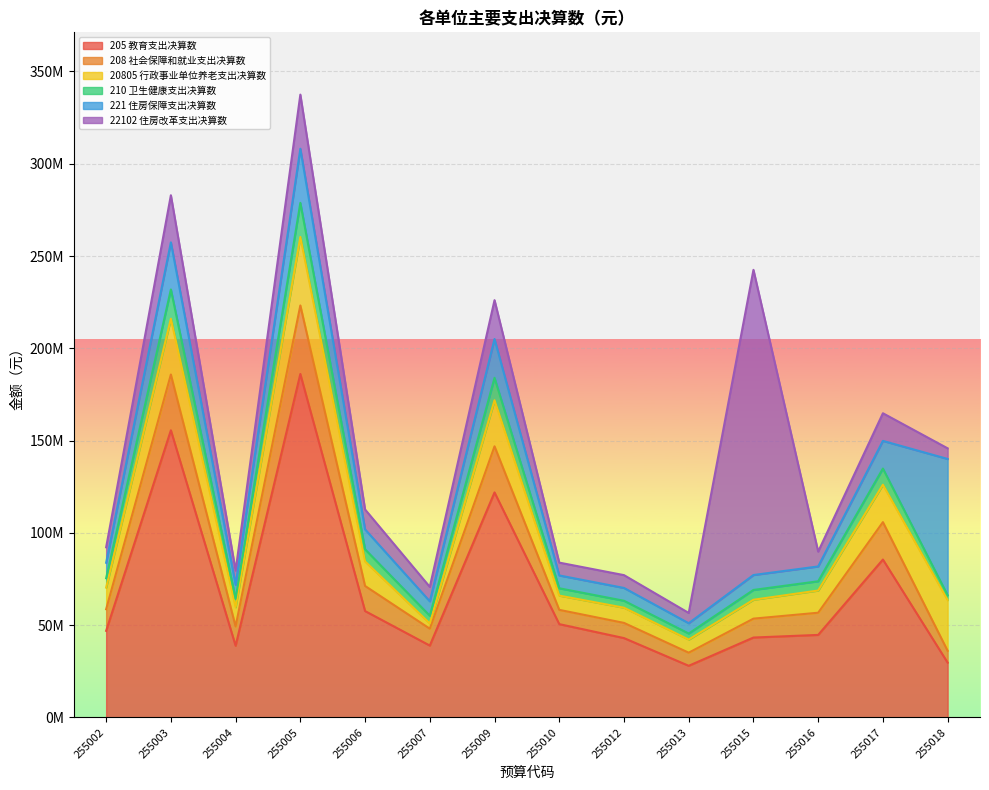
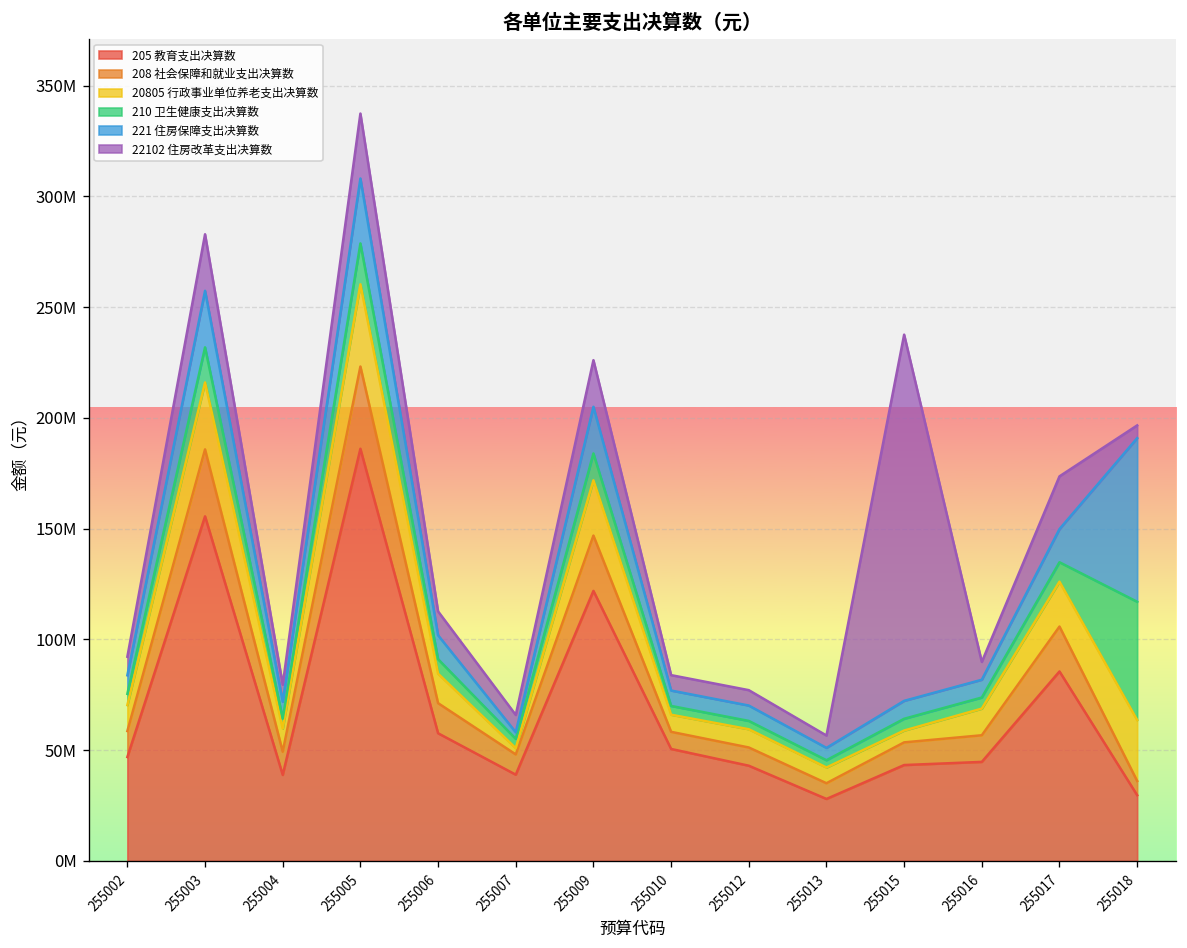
221 住房保障支出决算数, 255007: 8000000 -> 3000000
20805 行政事业单位养老支出决算数, 255015: 10000000 -> 5000000
22102 住房改革支出决算数, 255017: 15000000 -> 24000000
210 卫生健康支出决算数, 255018: 3000000 -> 53000000
